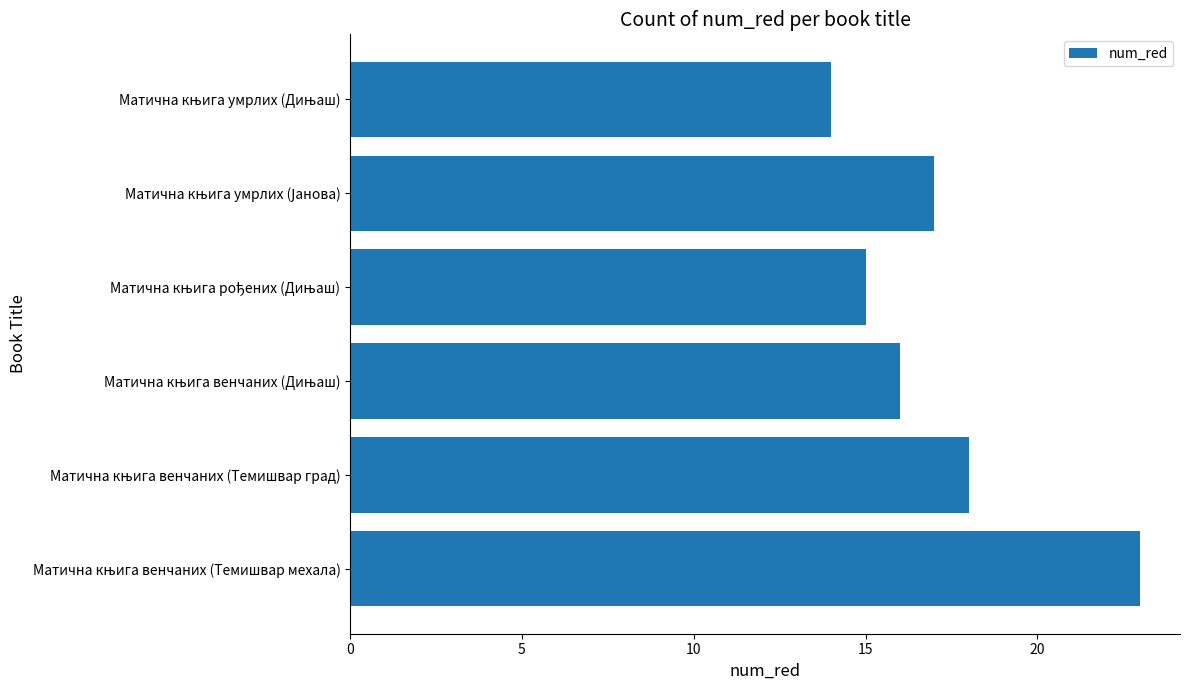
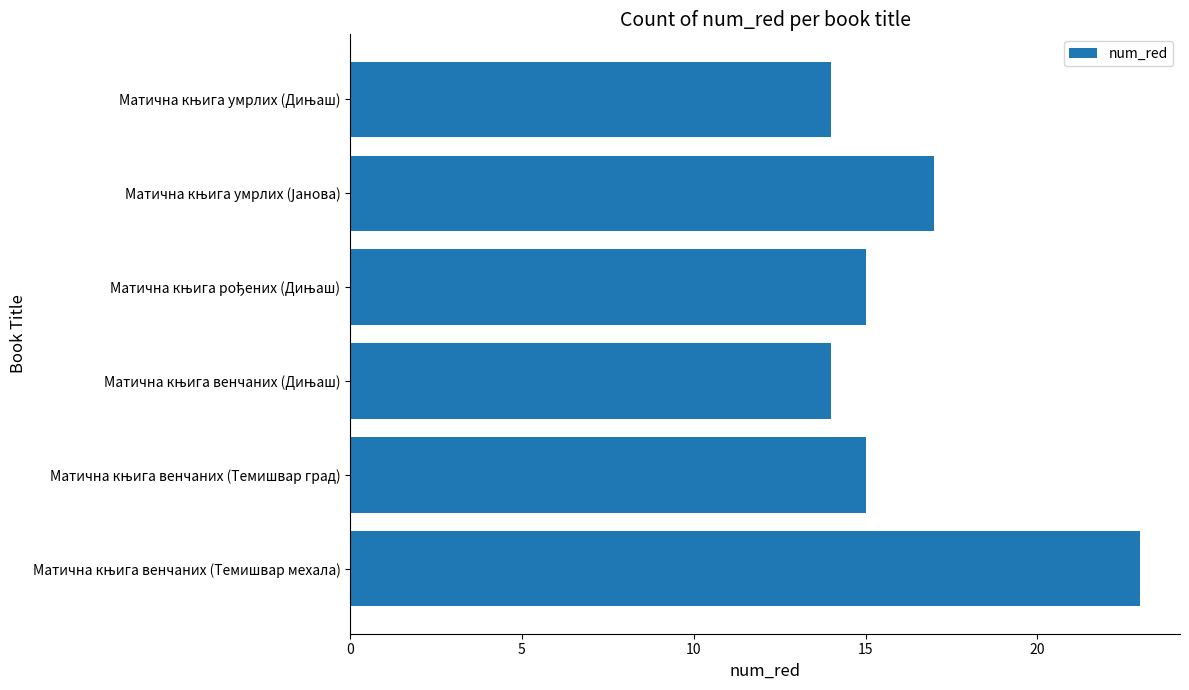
Матична књига венчаних (Дињаш): 16 -> 14
Матична књига венчаних (Темишвар град): 18 -> 15
